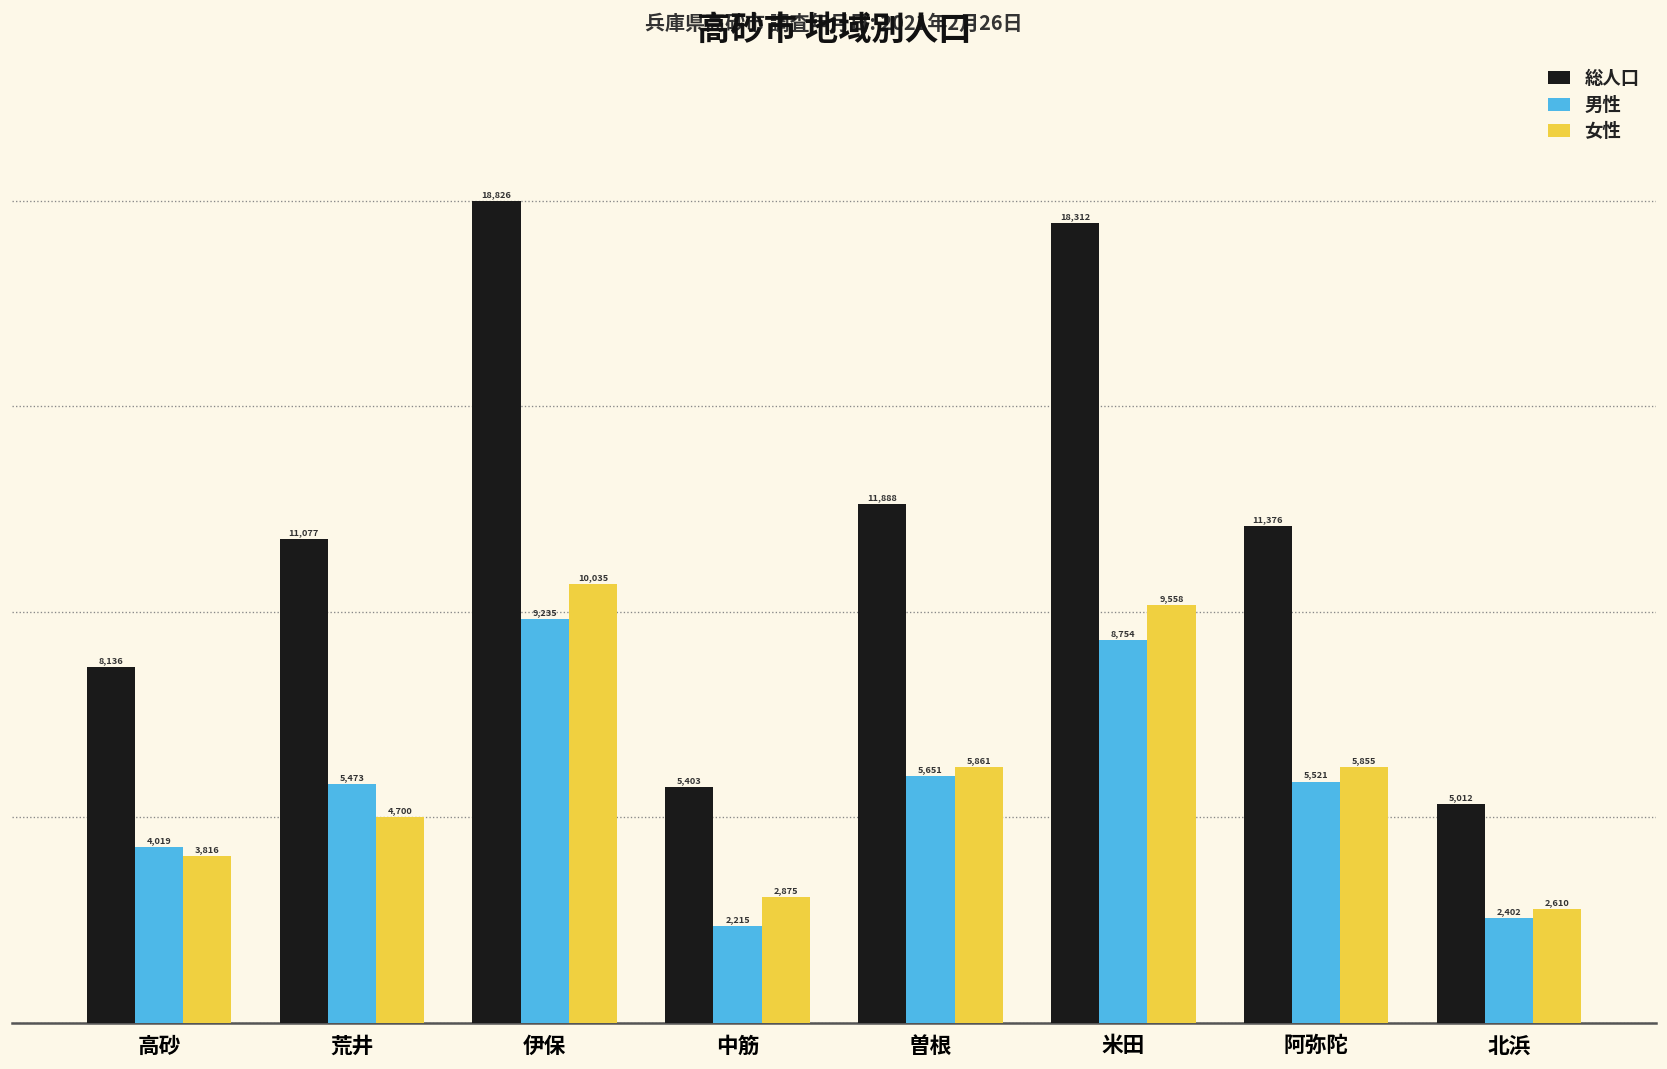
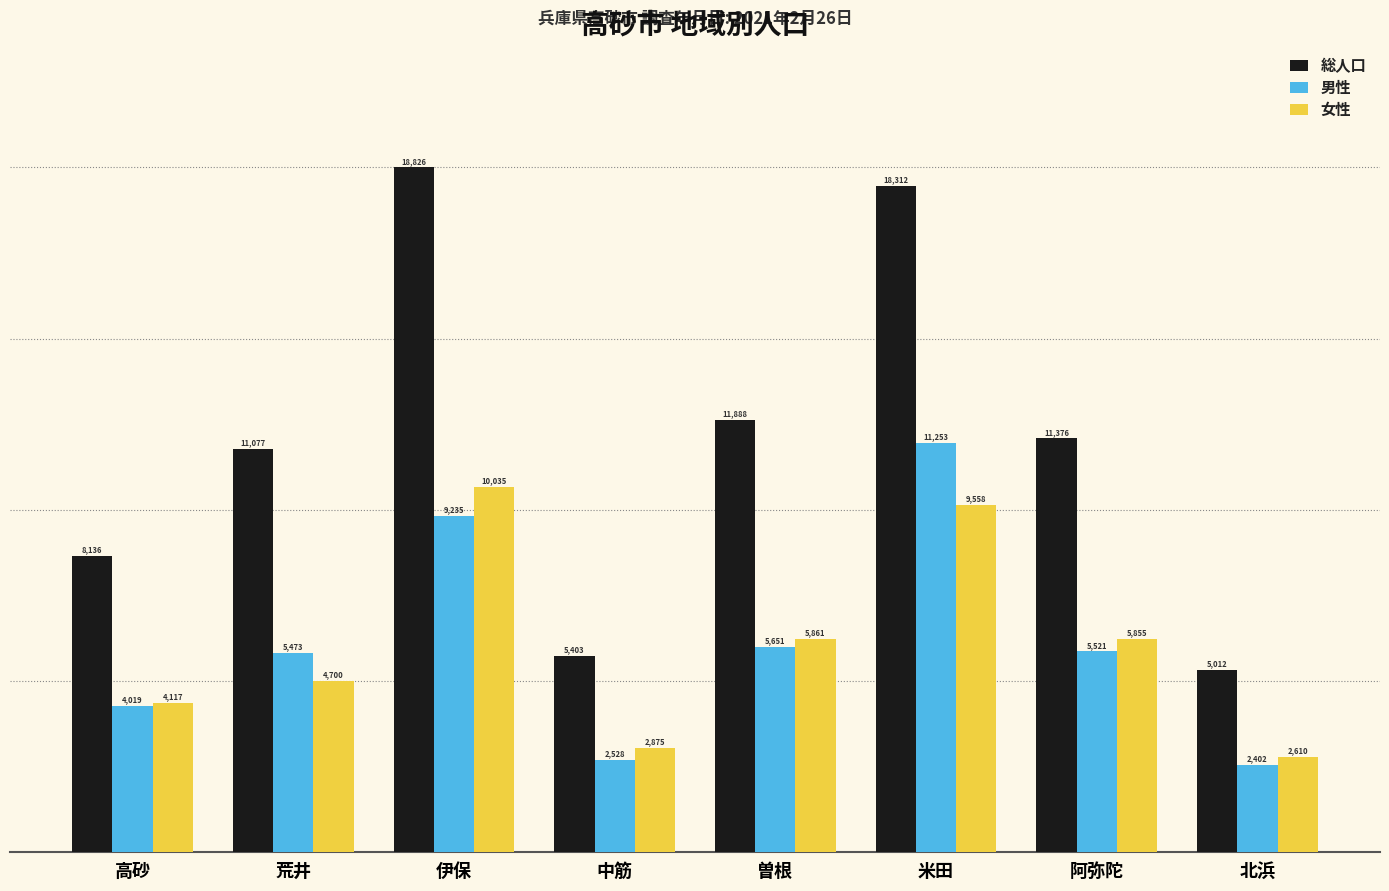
女性, 高砂: 3,816 -> 4,117
男性, 中筋: 2,215 -> 2,528
男性, 米田: 8,754 -> 11,253
